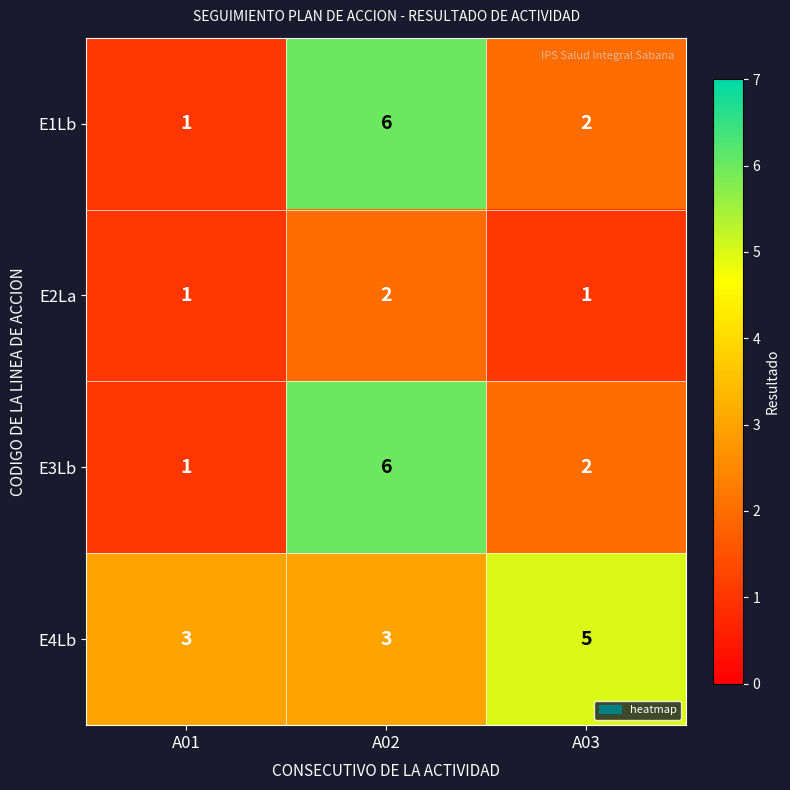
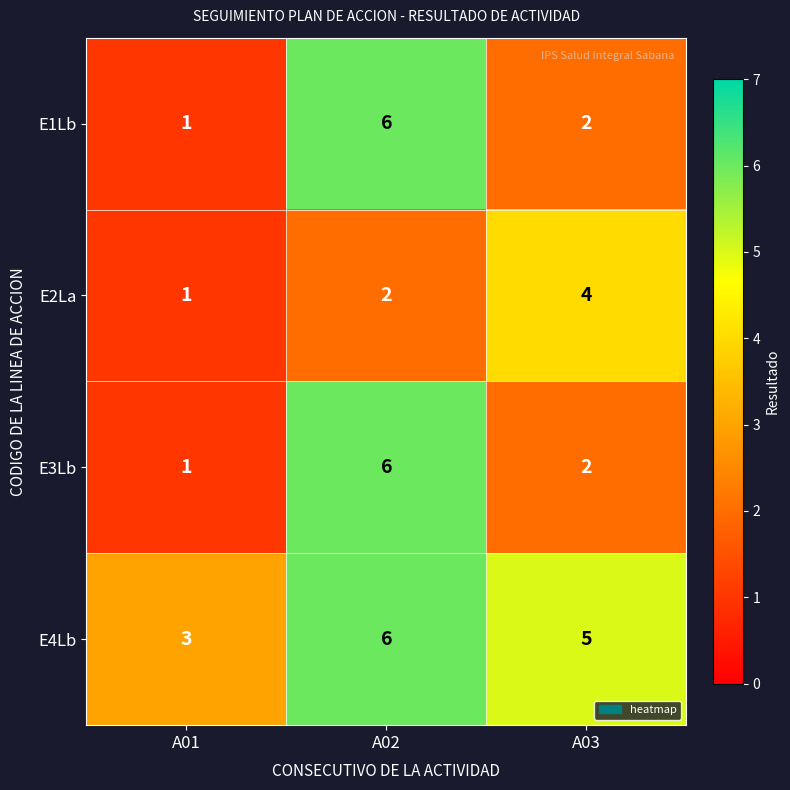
E2La, A03: 1 -> 4
E4Lb, A02: 3 -> 6
